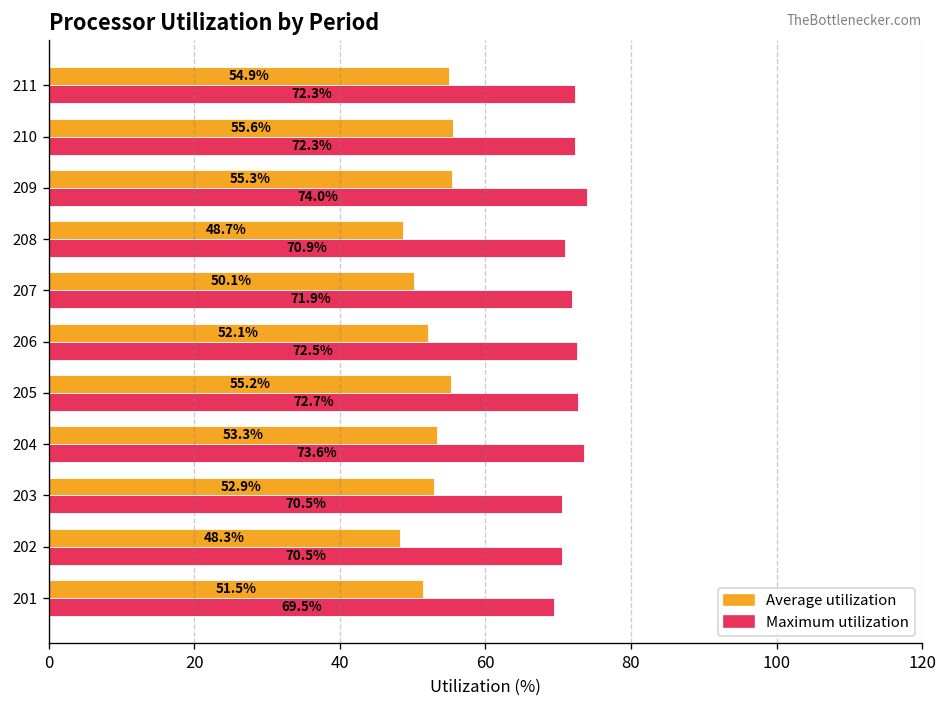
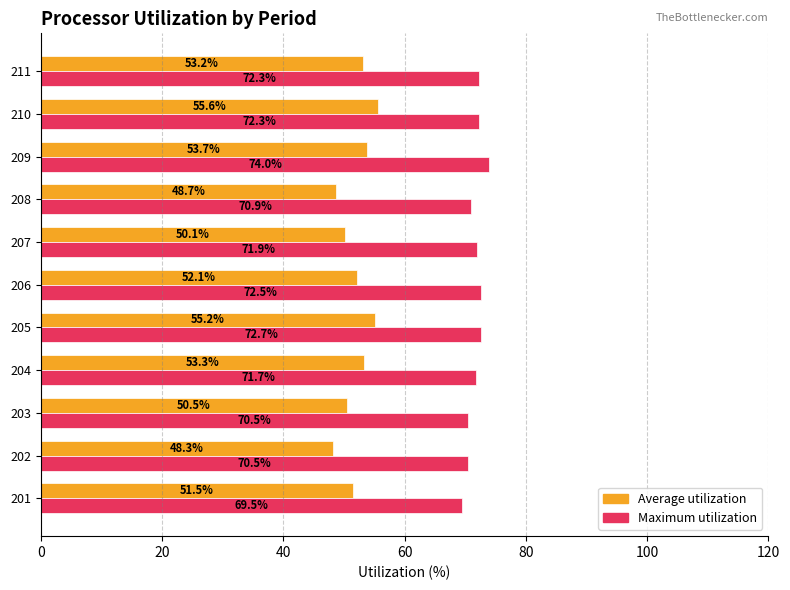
Average utilization, 211: 54.9% -> 53.2%
Average utilization, 209: 55.3% -> 53.7%
Maximum utilization, 204: 73.6% -> 71.7%
Average utilization, 203: 52.9% -> 50.5%
